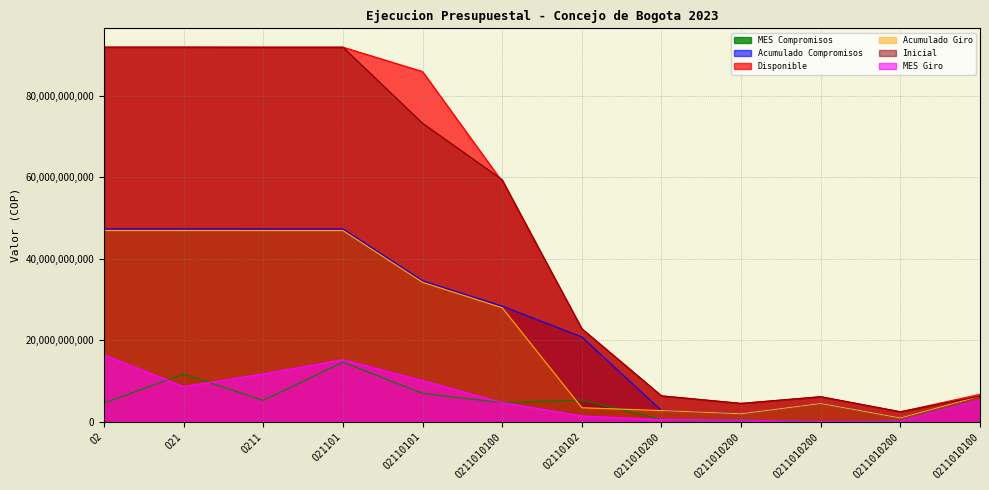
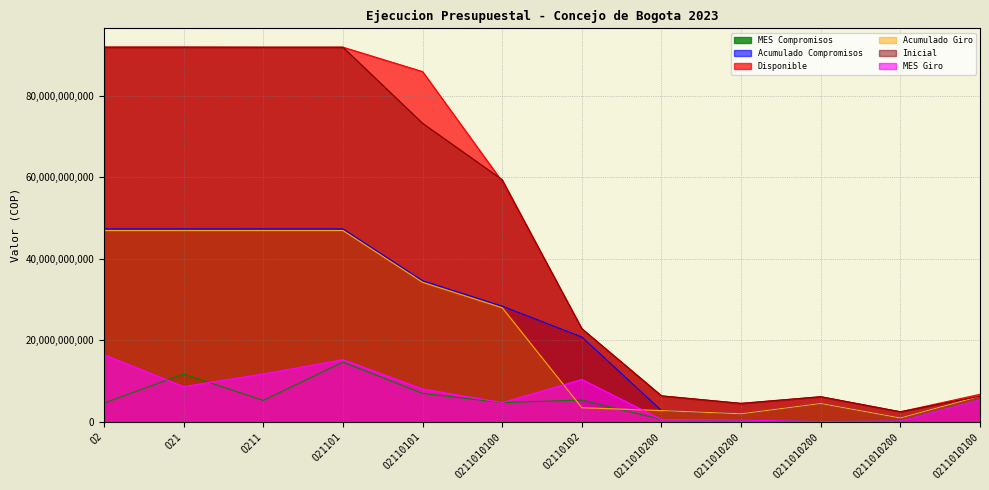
MES Giro, O2110101: 10,000,000,000 -> 8,000,000,000
MES Giro, O2110102: 1,000,000,000 -> 10,000,000,000
